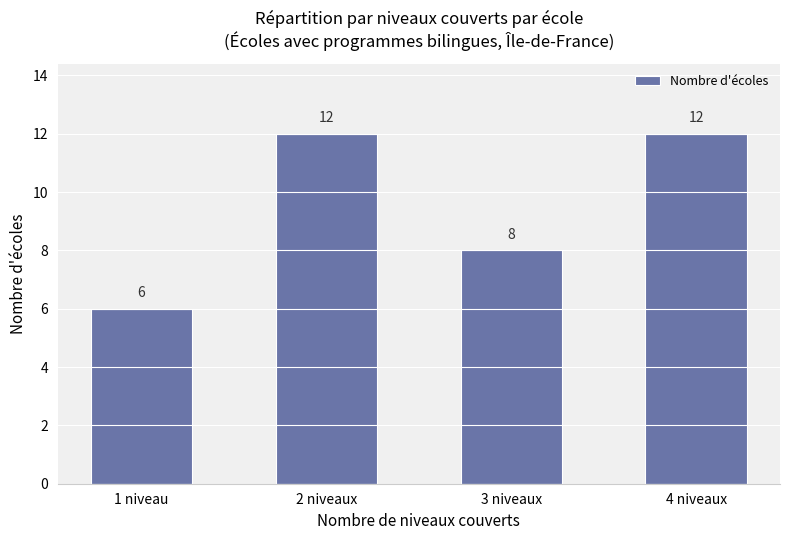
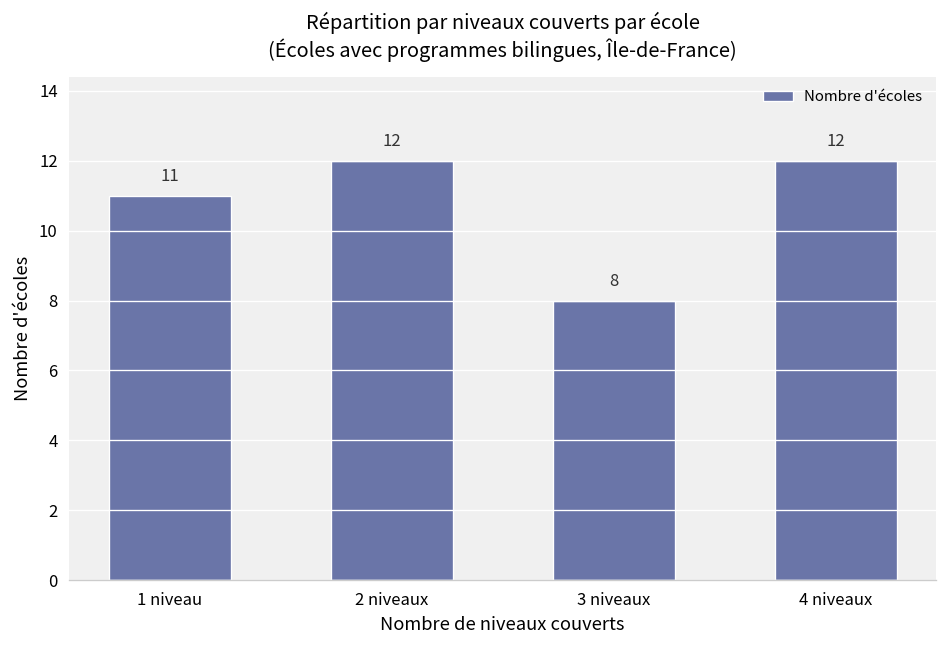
1 niveau: 6 -> 11
